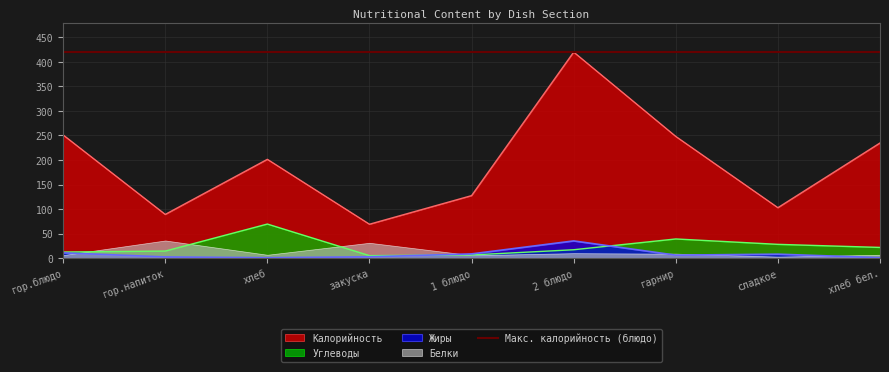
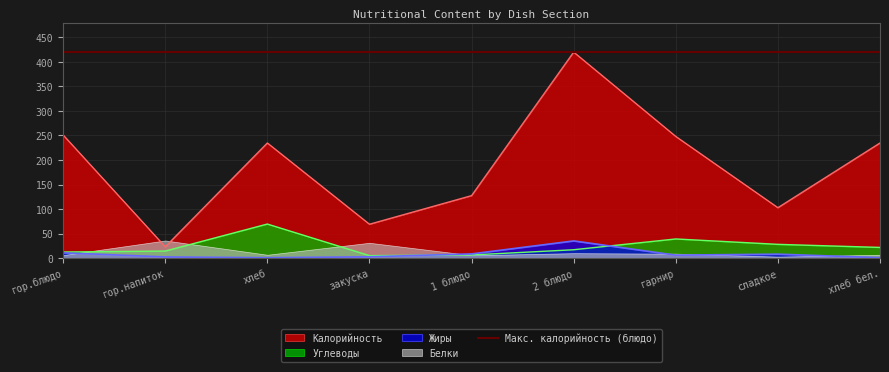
Калорийность, гор.напиток: 90 -> 20
Калорийность, хлеб: 200 -> 230
